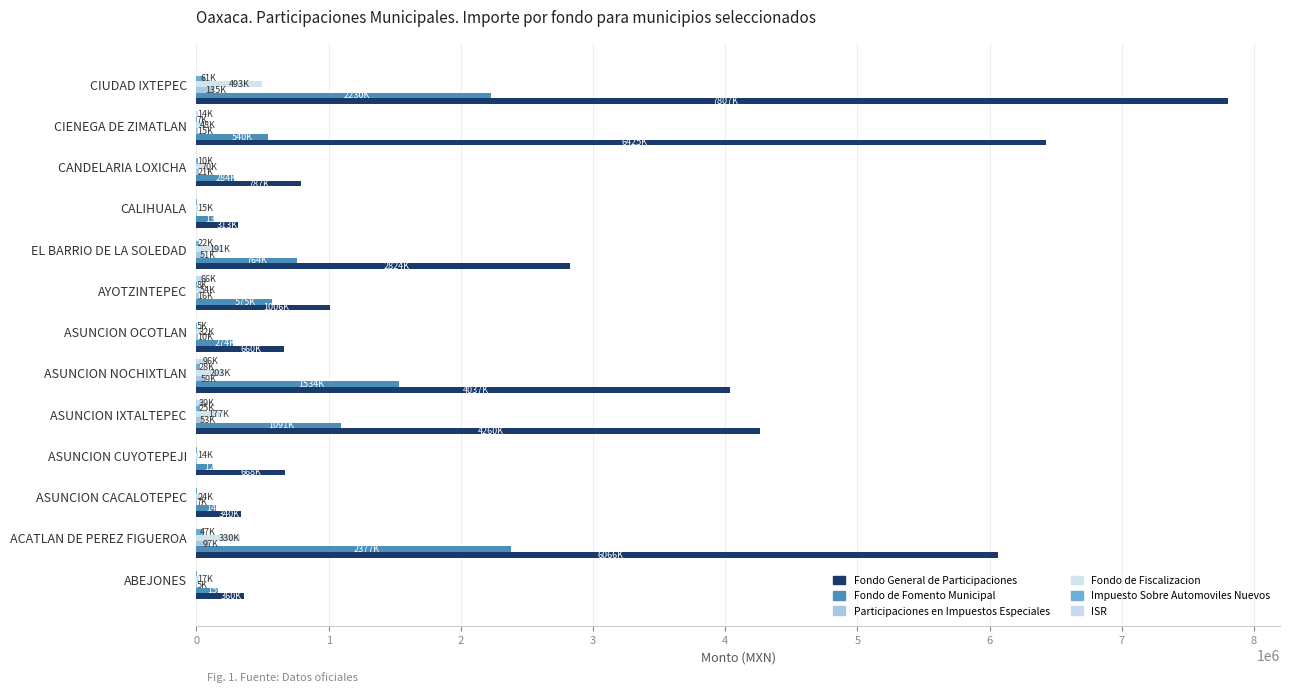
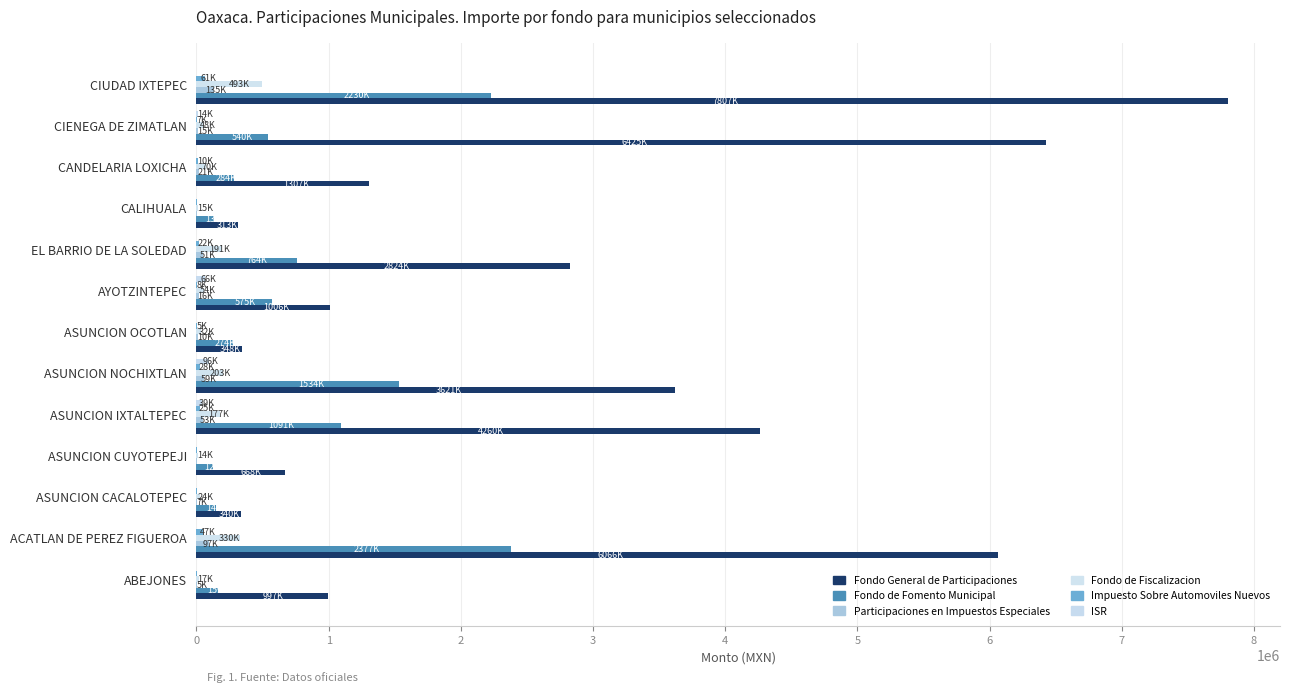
Fondo General de Participaciones, CANDELARIA LOXICHA: 787K -> 1307K
Fondo General de Participaciones, ASUNCION OCOTLAN: 660K -> 348K
Fondo General de Participaciones, ASUNCION NOCHIXTLAN: 4040000 -> 3620000
Fondo General de Participaciones, ABEJONES: 360K -> 997K
